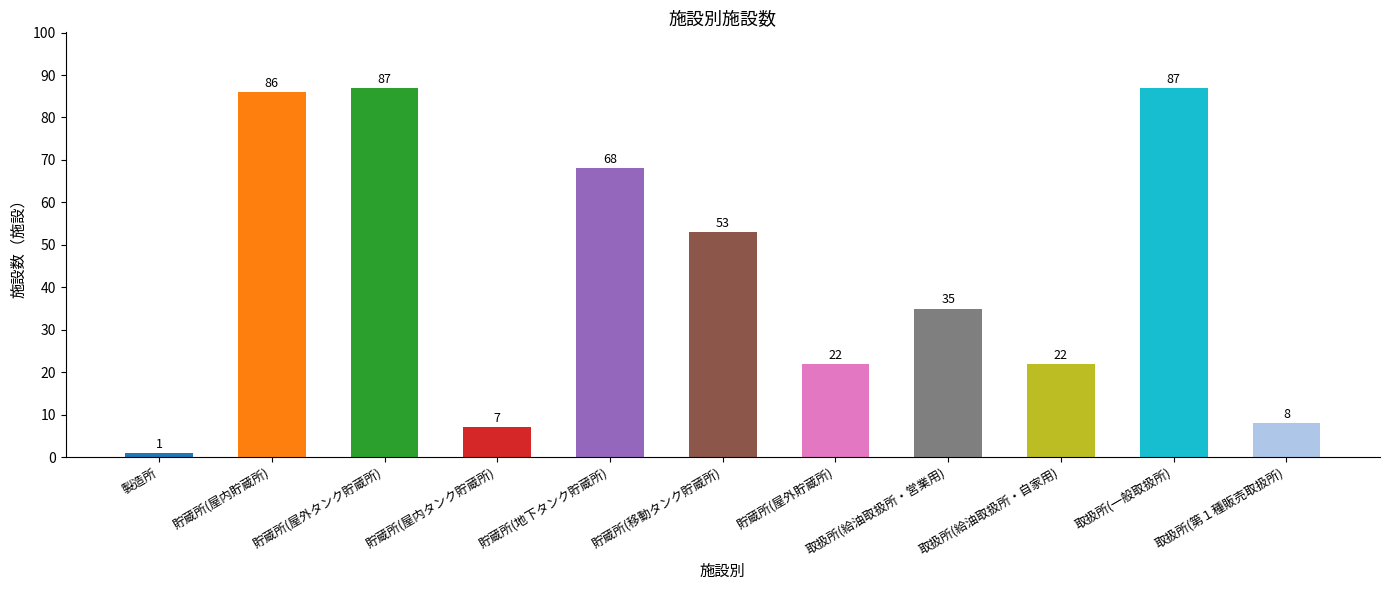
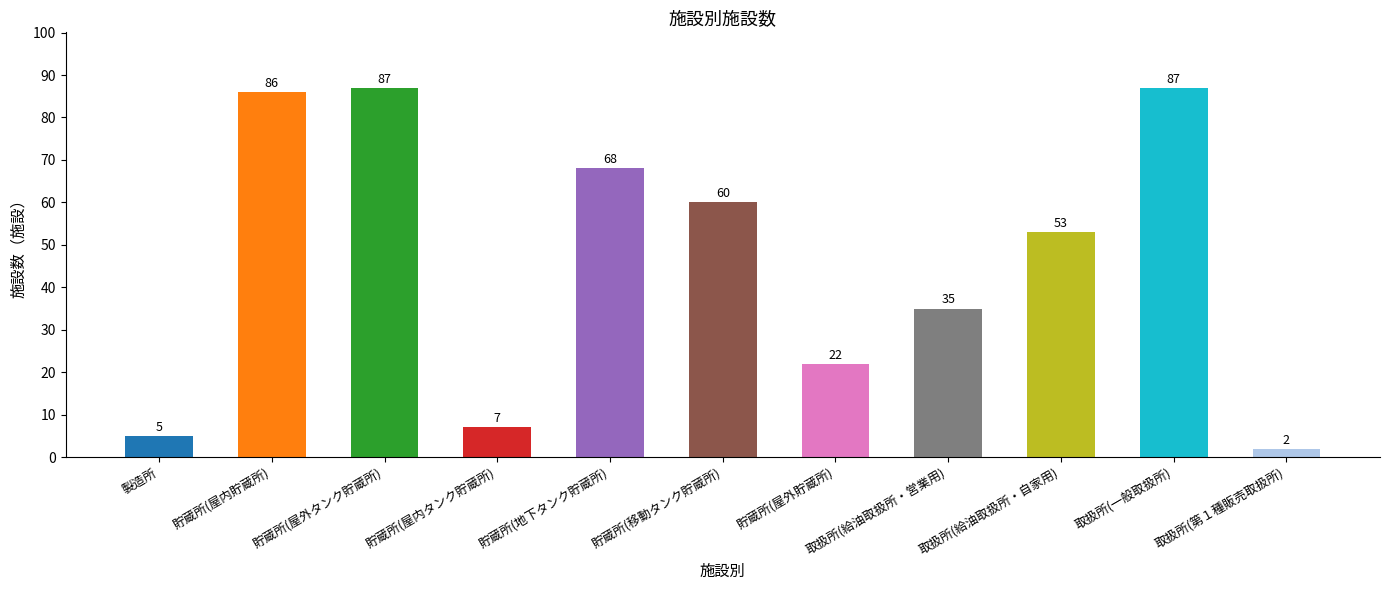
製造所: 1 -> 5
貯蔵所(移動タンク貯蔵所): 53 -> 60
取扱所(給油取扱所・自家用): 22 -> 53
取扱所(第１種販売取扱所): 8 -> 2
